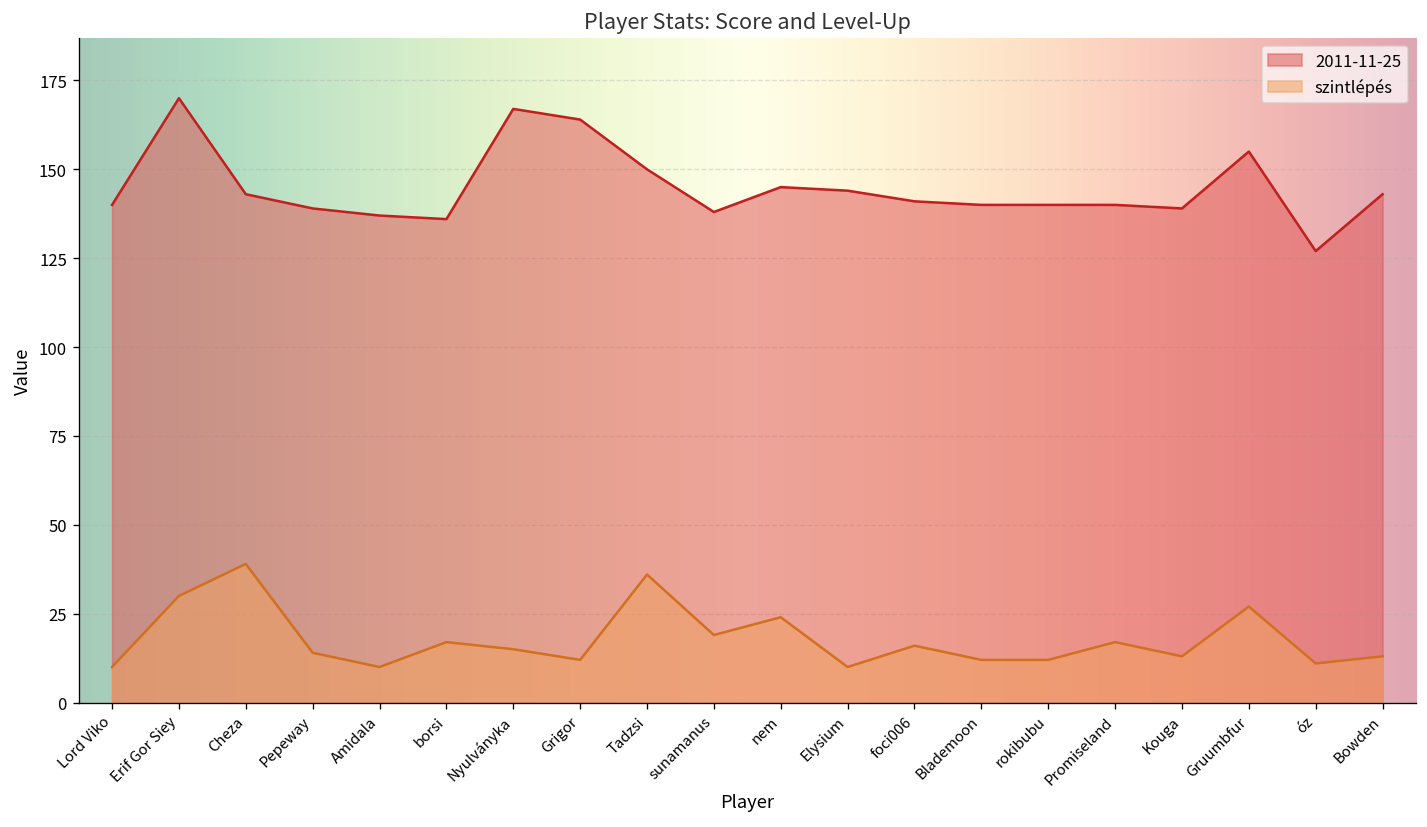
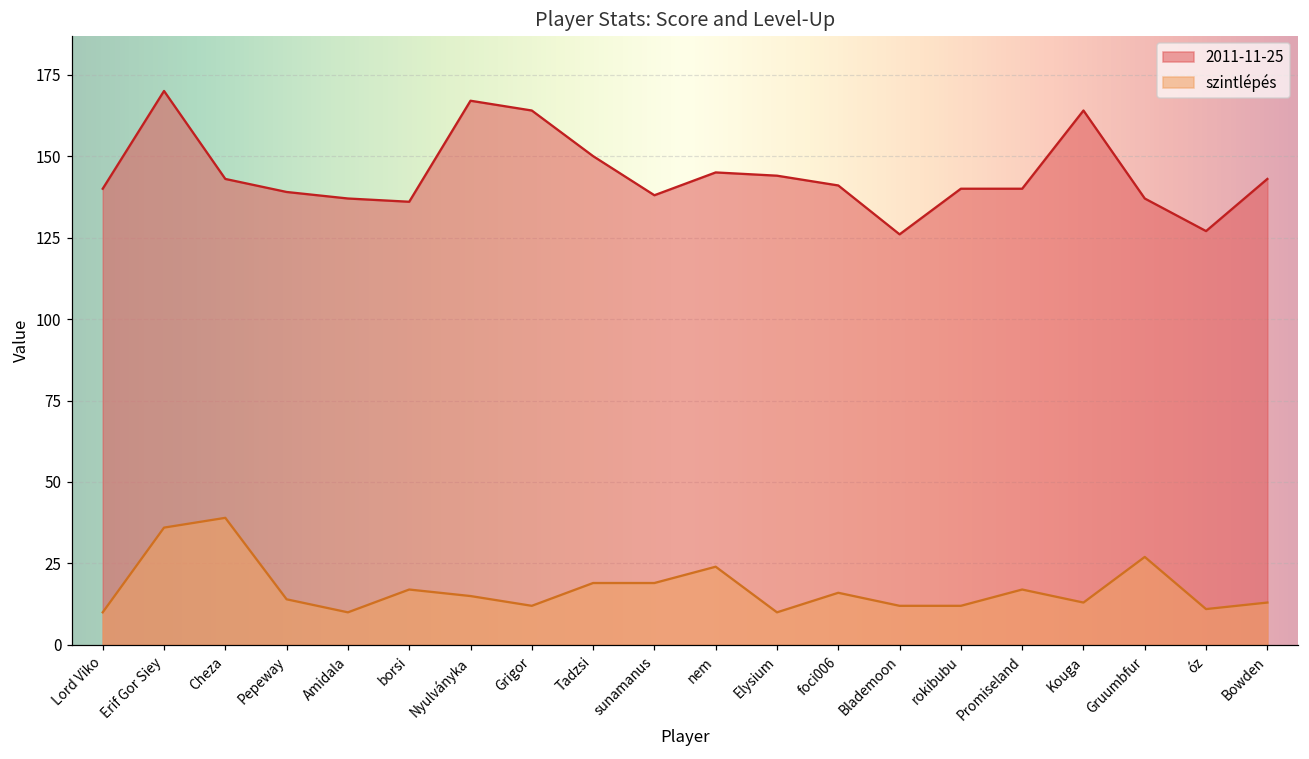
szintlépés, Erif Gor Siey: 30 -> 36
szintlépés, Tadzsi: 36 -> 19
2011-11-25, Blademoon: 140 -> 126
2011-11-25, Kouga: 139 -> 164
2011-11-25, Gruumbfur: 155 -> 137
